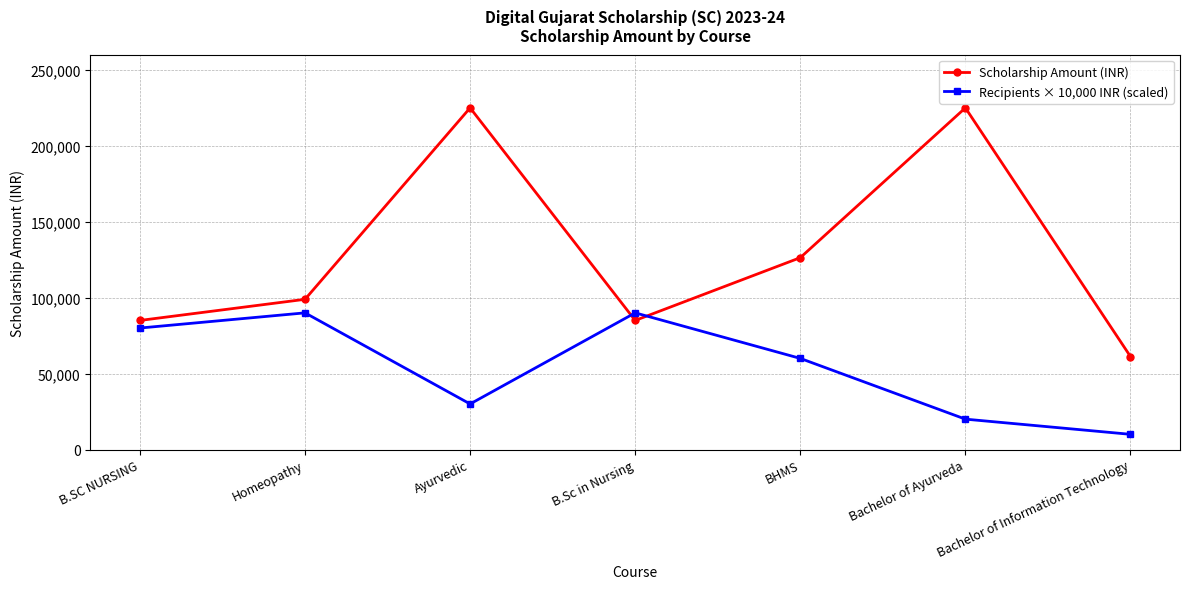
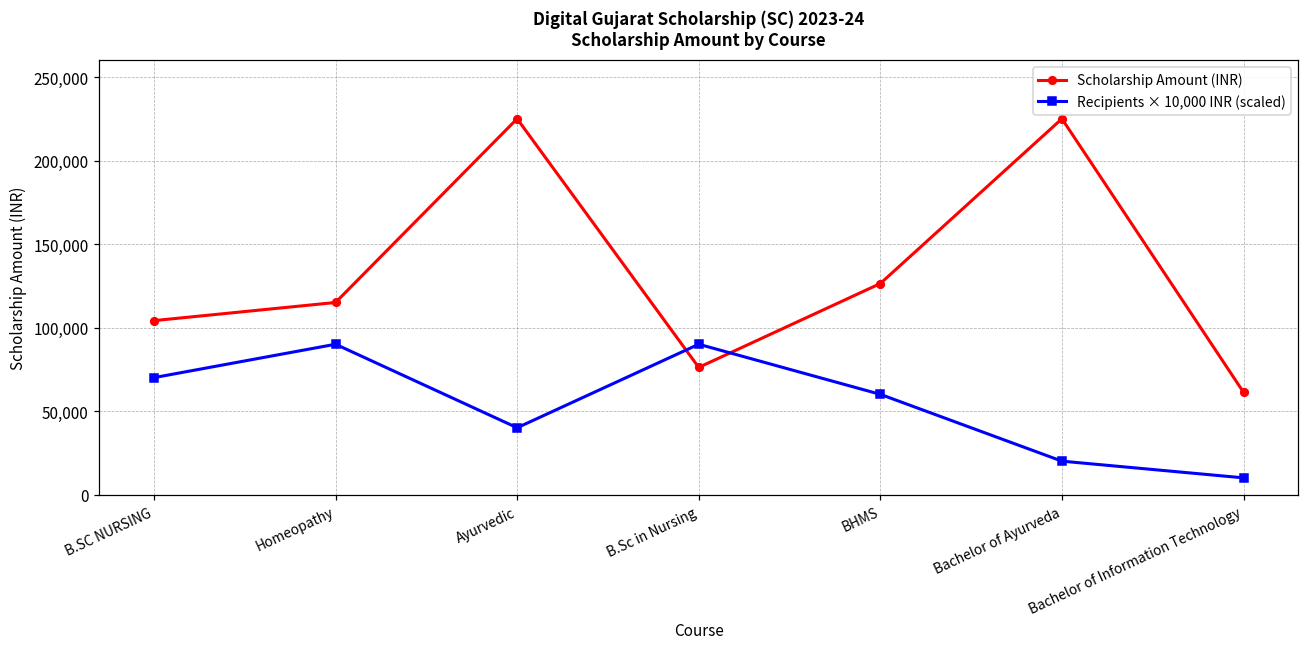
Scholarship Amount (INR), B.SC NURSING: 85,000 -> 104,000
Recipients × 10,000 INR (scaled), B.SC NURSING: 80,000 -> 70,000
Scholarship Amount (INR), Homeopathy: 99,000 -> 115,000
Recipients × 10,000 INR (scaled), Ayurvedic: 30,000 -> 40,000
Scholarship Amount (INR), B.Sc in Nursing: 85,000 -> 76,000
